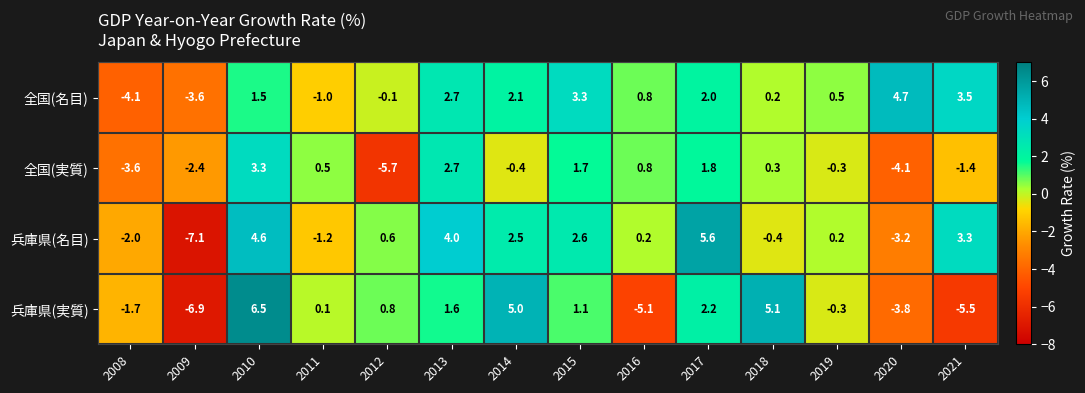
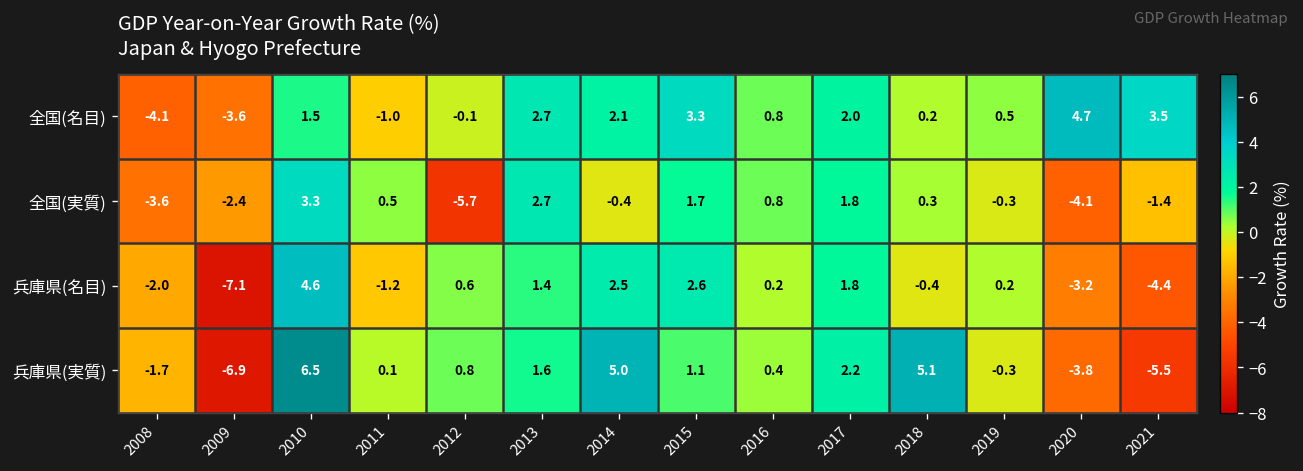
兵庫県(名目), 2013: 4.0 -> 1.4
兵庫県(名目), 2017: 5.6 -> 1.8
兵庫県(名目), 2021: 3.3 -> -4.4
兵庫県(実質), 2016: -5.1 -> 0.4
